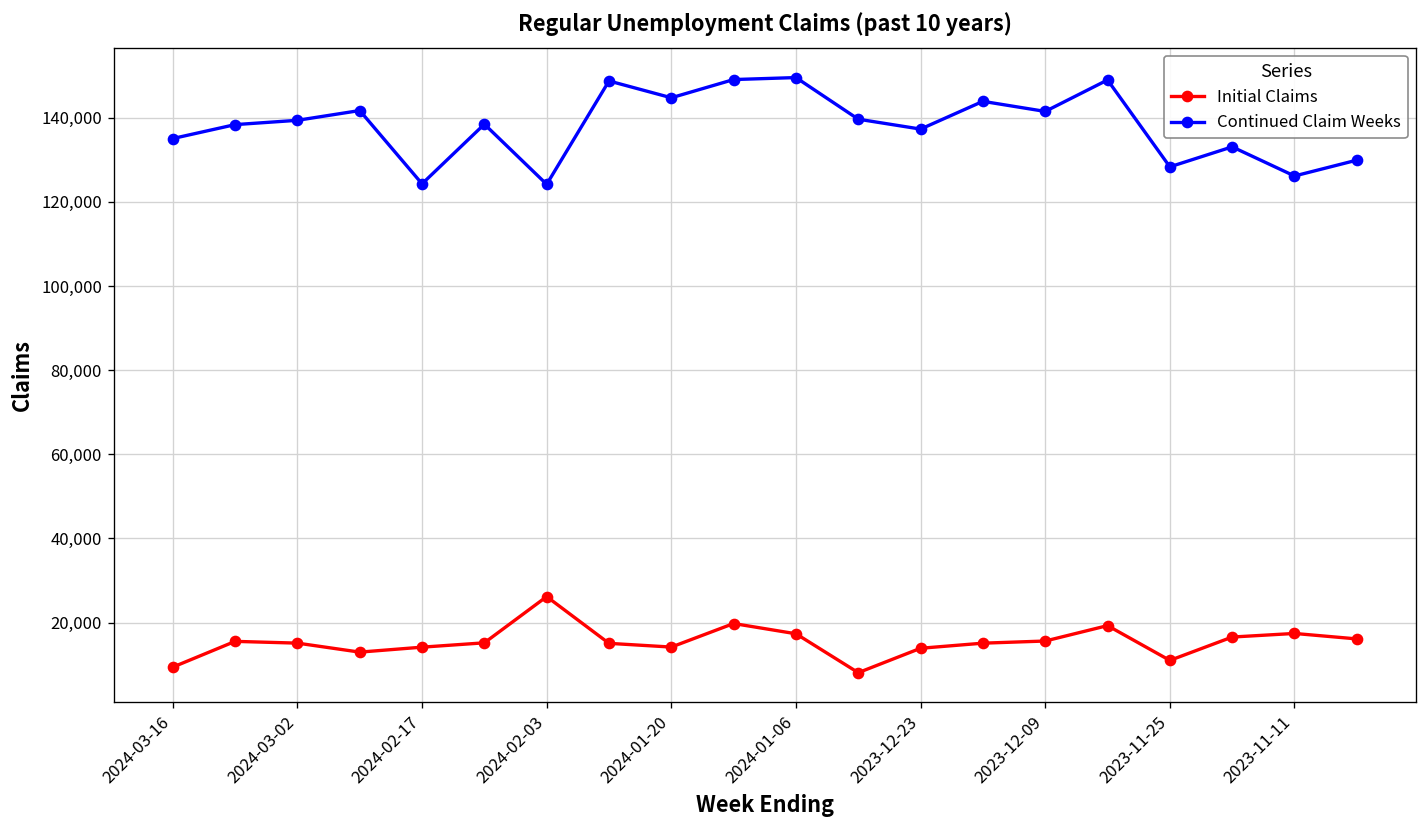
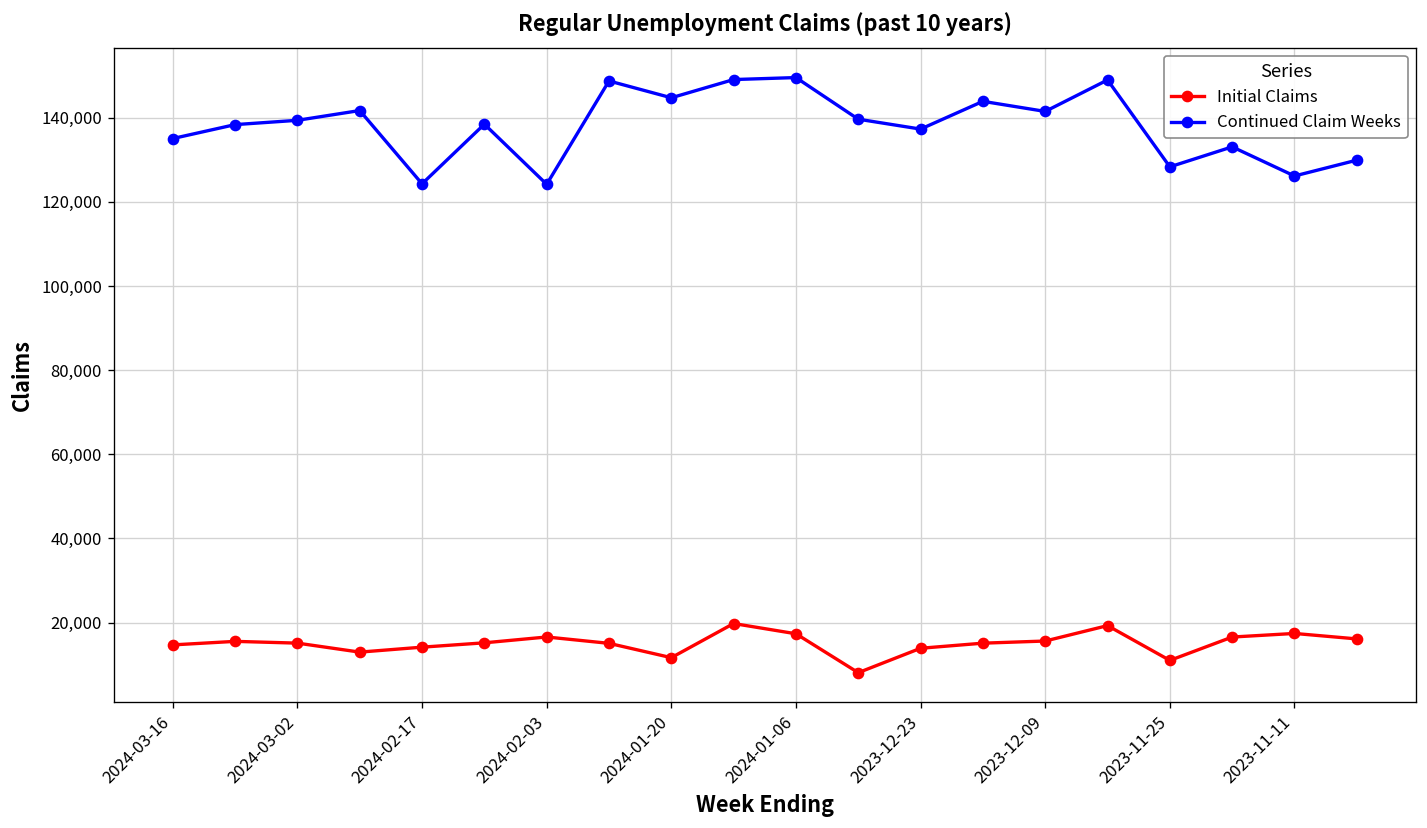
Initial Claims, 2024-03-16: 9,000 -> 15,000
Initial Claims, 2024-02-03: 26,000 -> 17,000
Initial Claims, 2024-01-20: 14,000 -> 12,000
